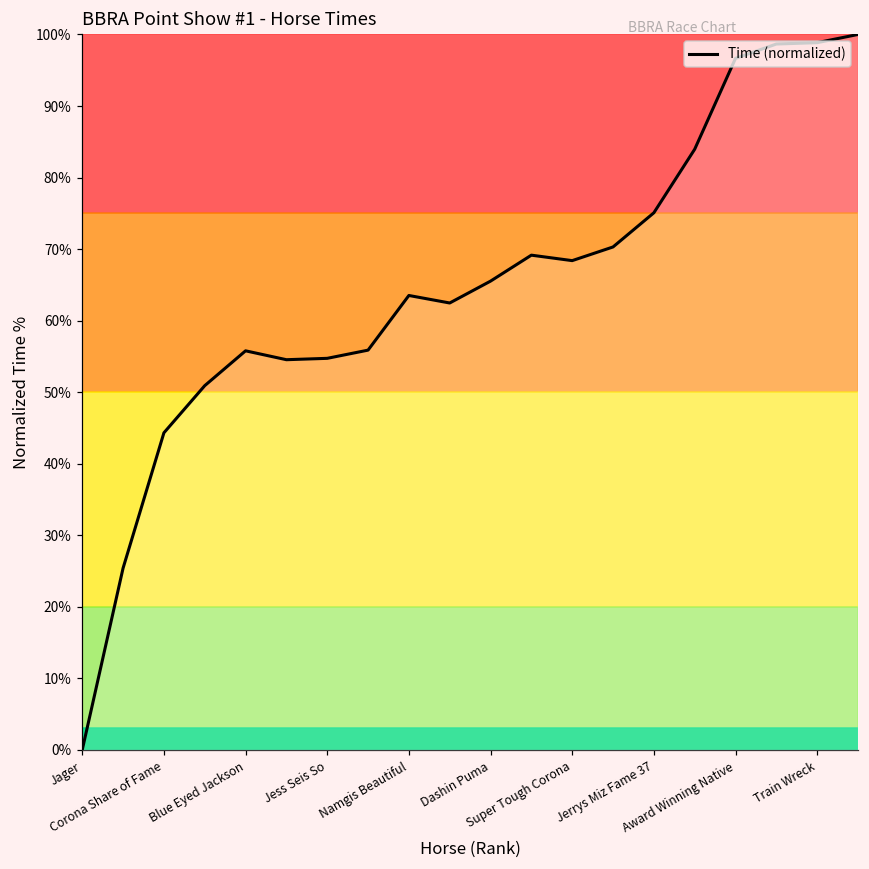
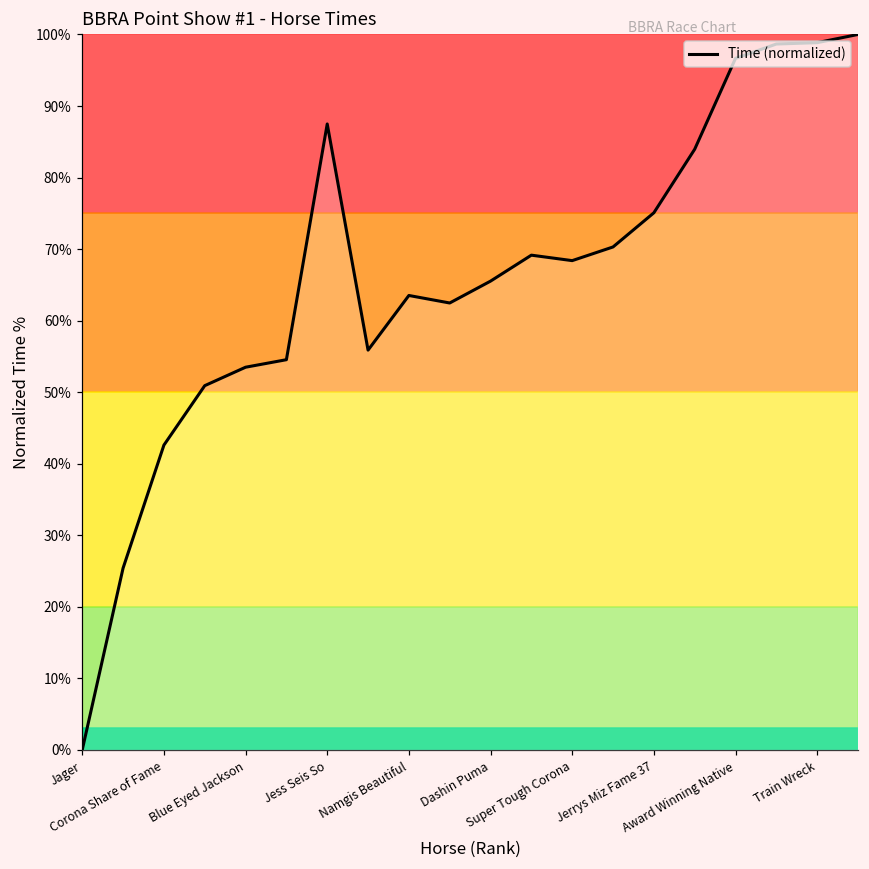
Corona Share of Fame: 44% -> 43%
Blue Eyed Jackson: 56% -> 53%
Jess Seis So: 55% -> 87%
